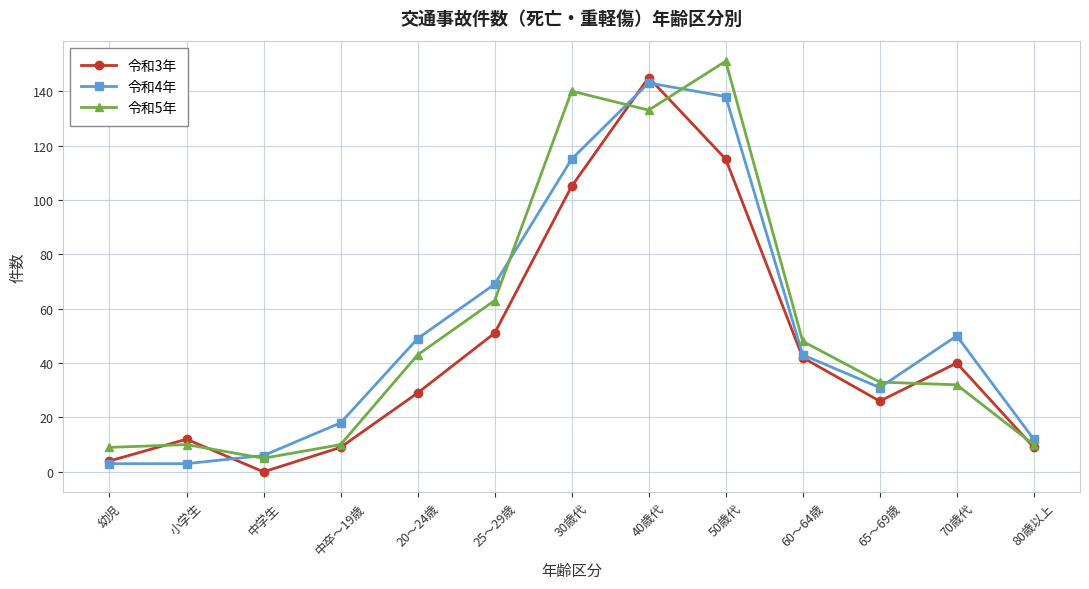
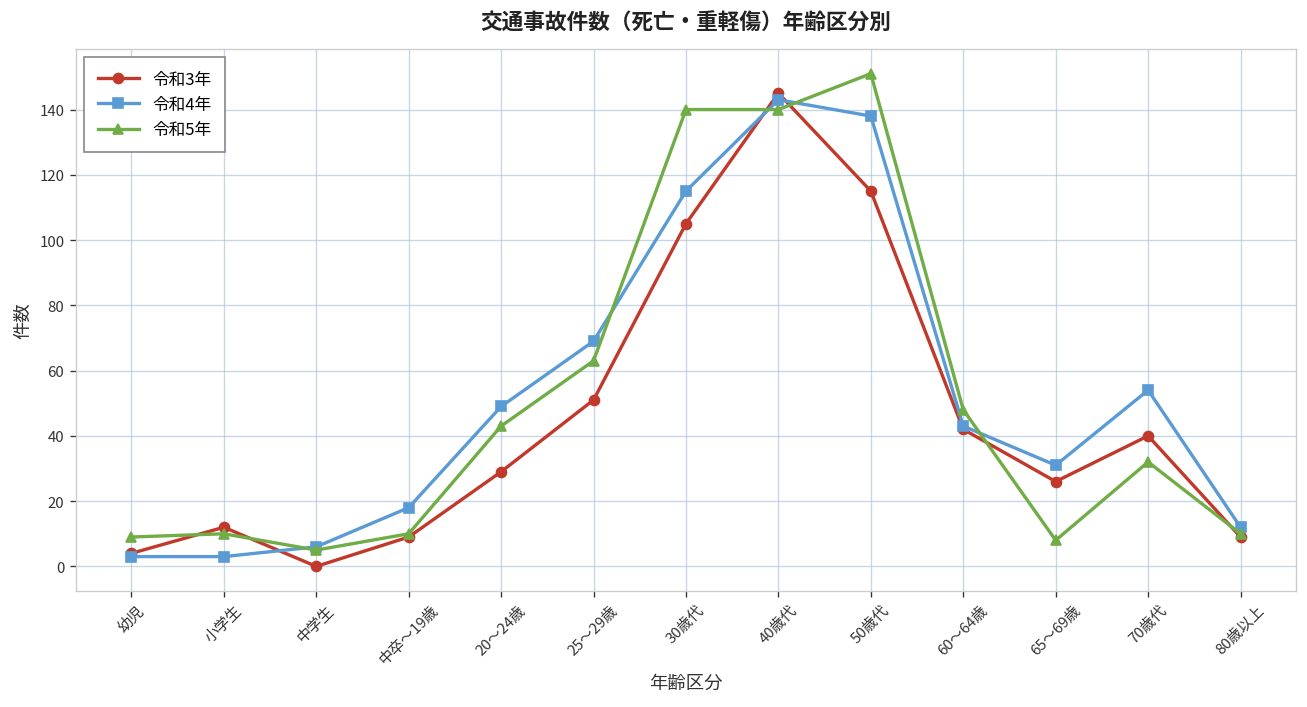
令和5年, 40歳代: 133 -> 140
令和5年, 65～69歳: 33 -> 8
令和4年, 70歳代: 50 -> 54
